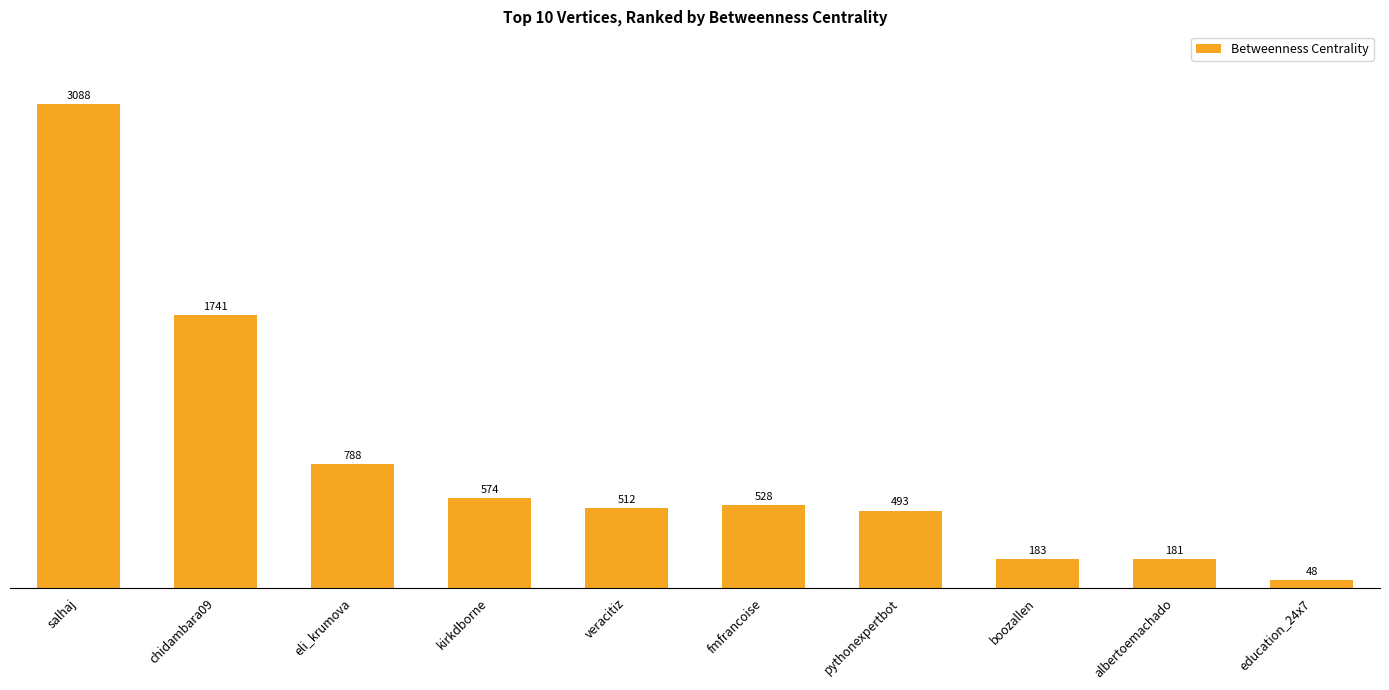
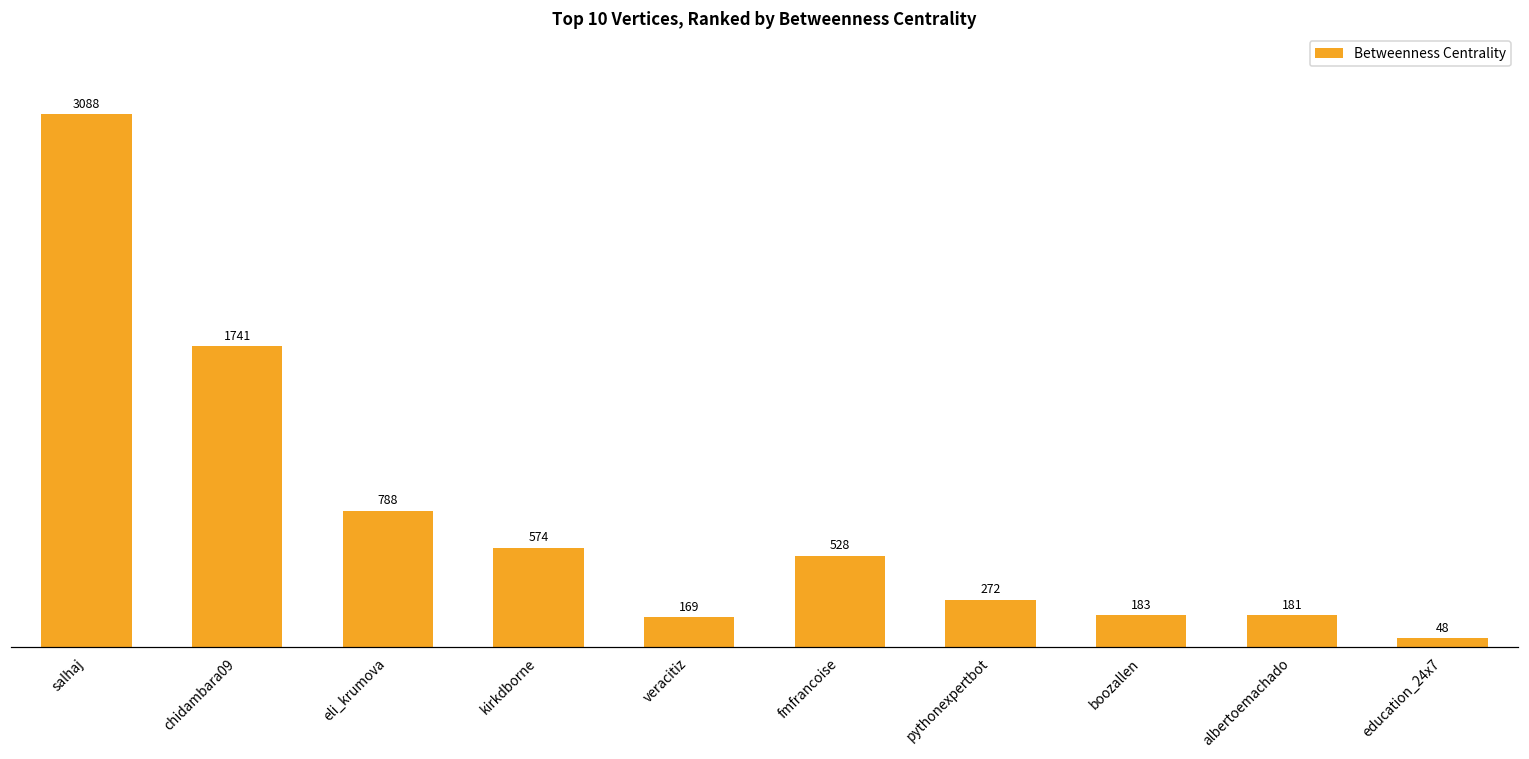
veracitiz: 512 -> 169
pythonexpertbot: 493 -> 272
